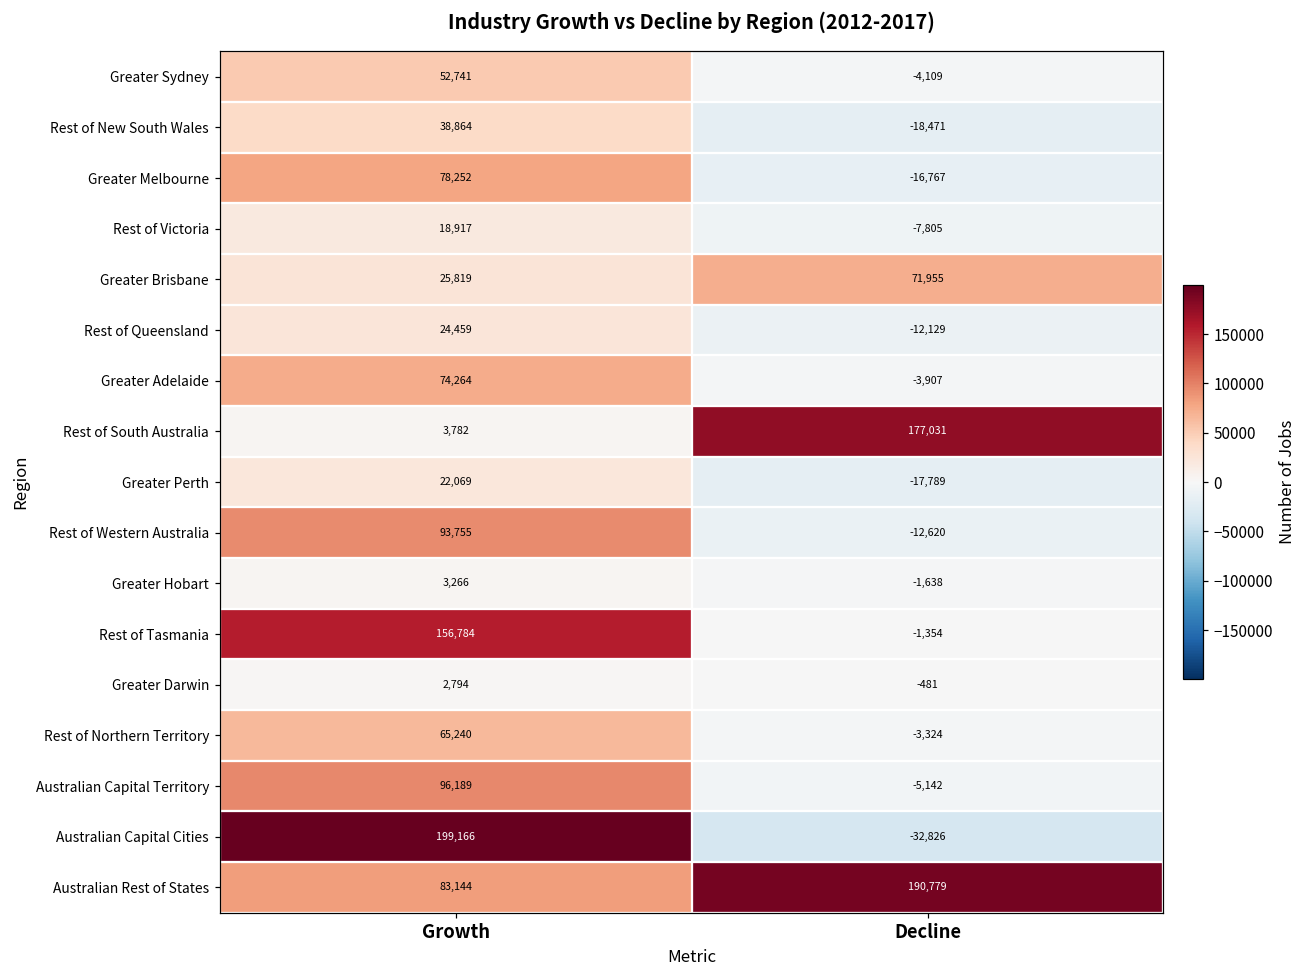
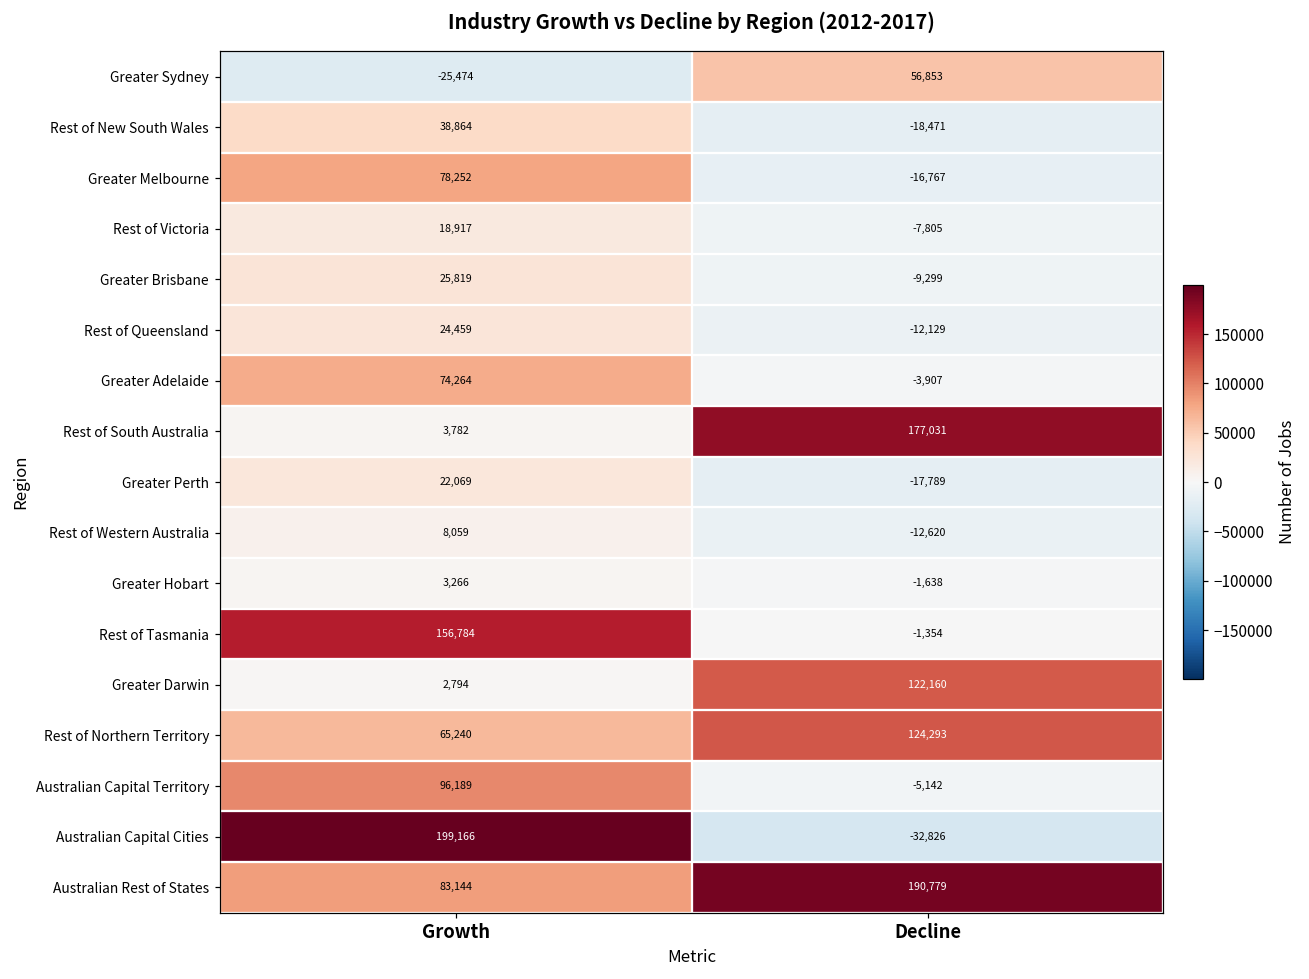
Greater Sydney, Growth: 52,741 -> -25,474
Greater Sydney, Decline: -4,109 -> 56,853
Greater Brisbane, Decline: 71,955 -> -9,299
Rest of Western Australia, Growth: 93,755 -> 8,059
Greater Darwin, Decline: -481 -> 122,160
Rest of Northern Territory, Decline: -3,324 -> 124,293
